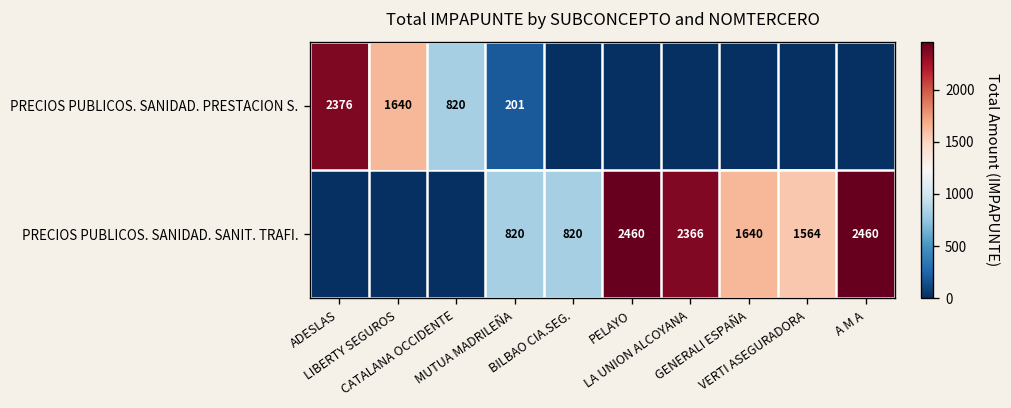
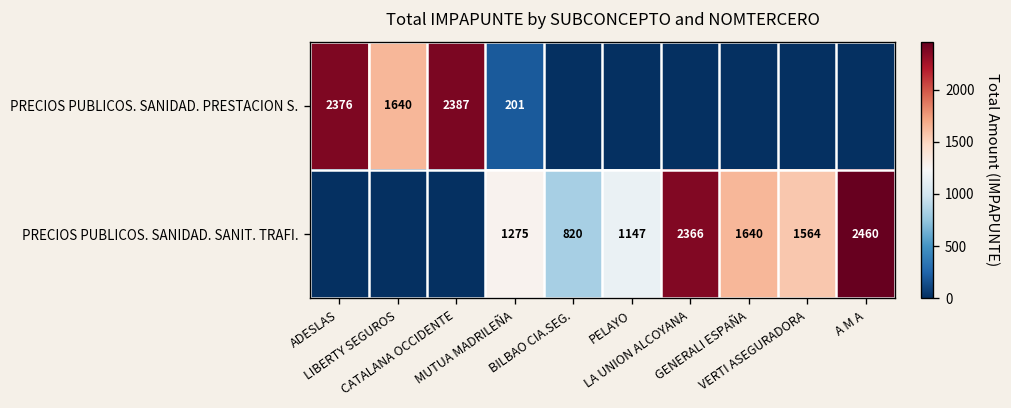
PRECIOS PUBLICOS. SANIDAD. PRESTACION S., CATALANA OCCIDENTE: 820 -> 2387
PRECIOS PUBLICOS. SANIDAD. SANIT. TRAFI., MUTUA MADRILEÑA: 820 -> 1275
PRECIOS PUBLICOS. SANIDAD. SANIT. TRAFI., PELAYO: 2460 -> 1147
